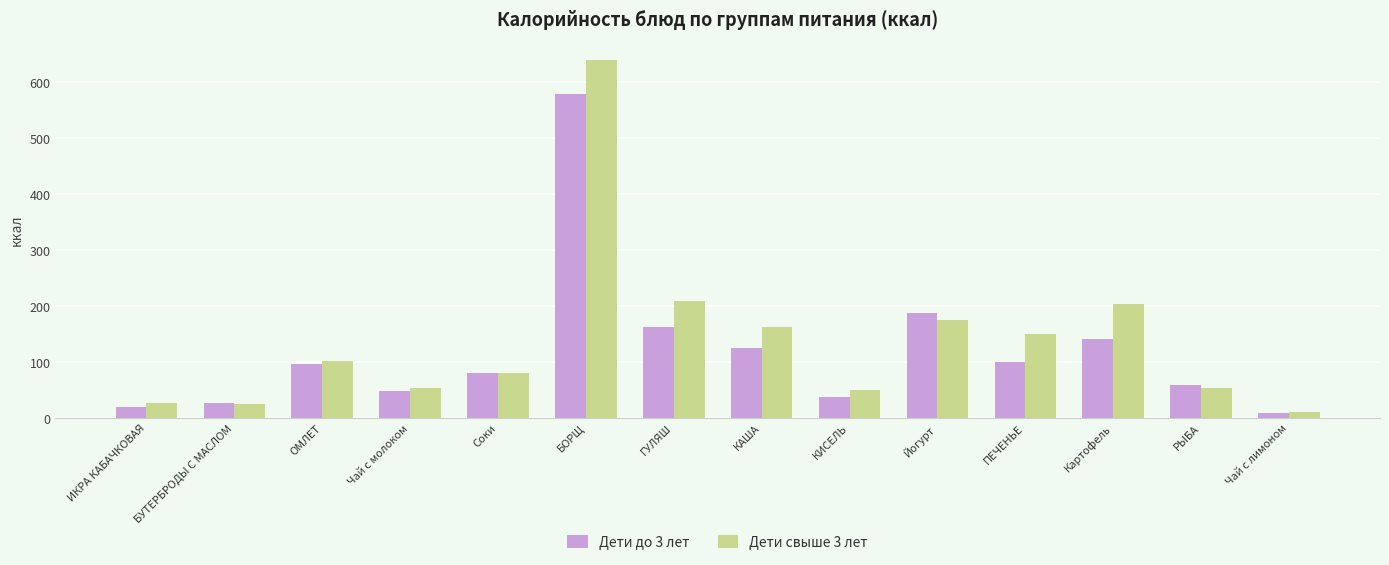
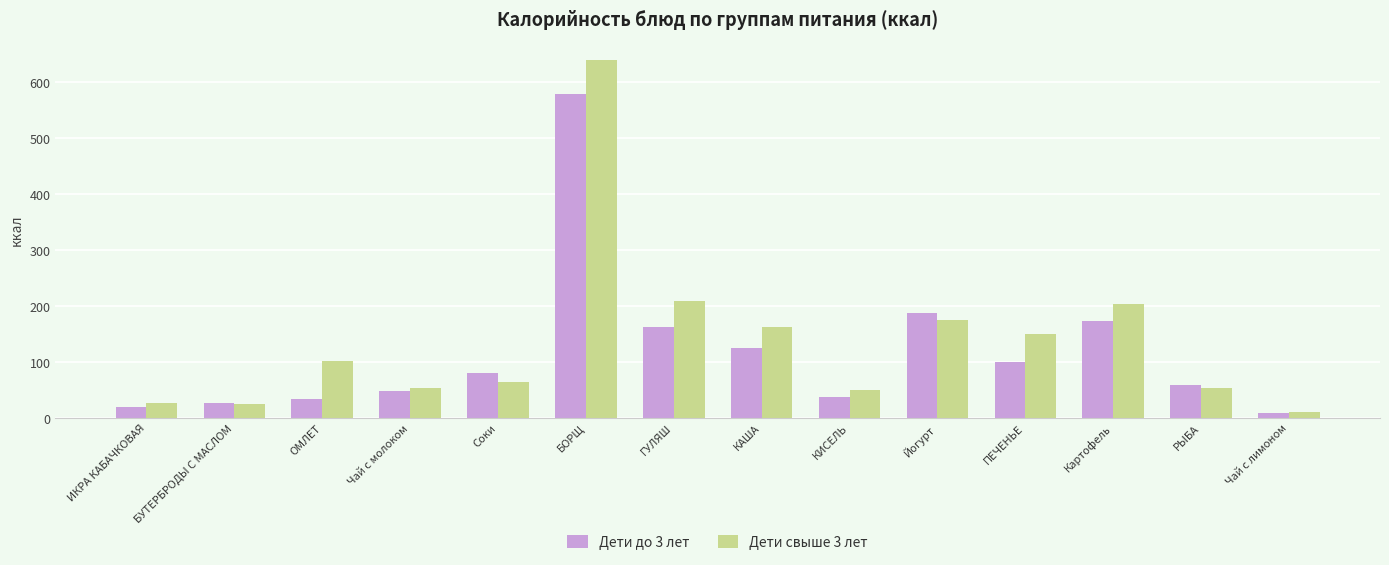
Дети до 3 лет, ОМЛЕТ: 100 -> 30
Дети свыше 3 лет, Соки: 80 -> 60
Дети до 3 лет, Картофель: 140 -> 170
